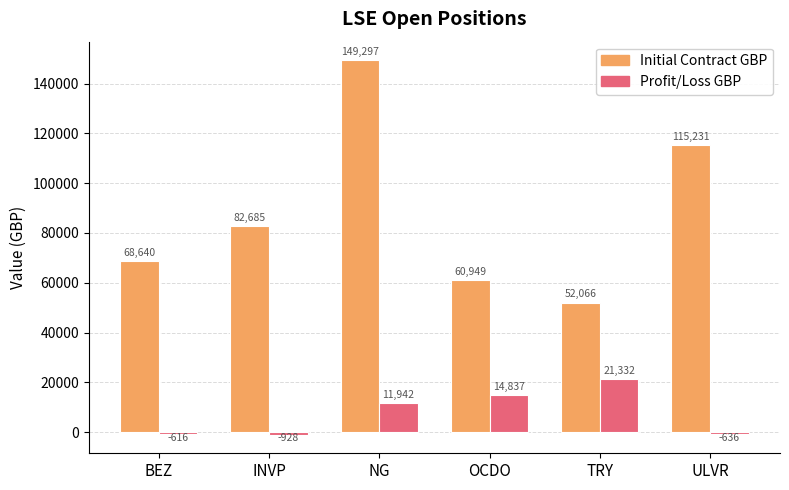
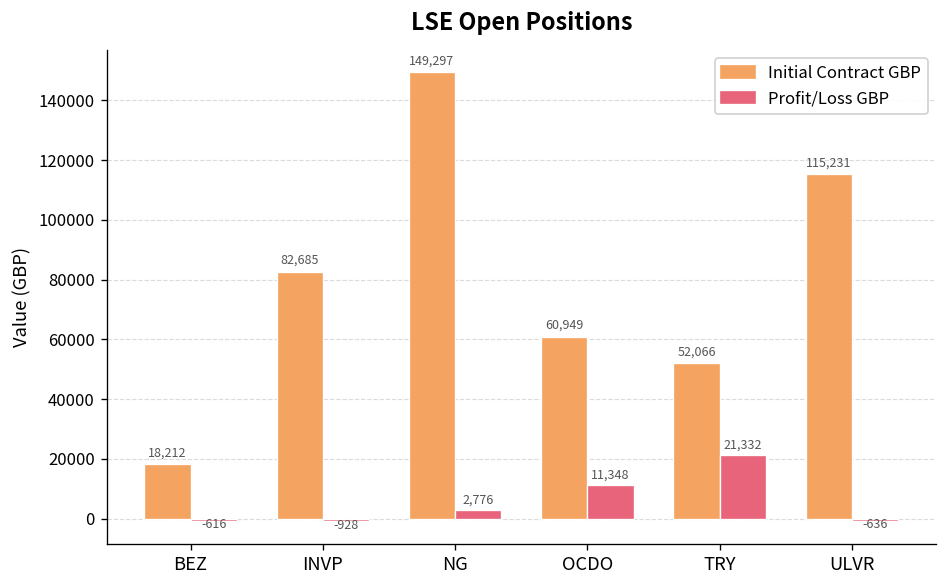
Initial Contract GBP, BEZ: 68,640 -> 18,212
Profit/Loss GBP, NG: 11,942 -> 2,776
Profit/Loss GBP, OCDO: 14,837 -> 11,348
